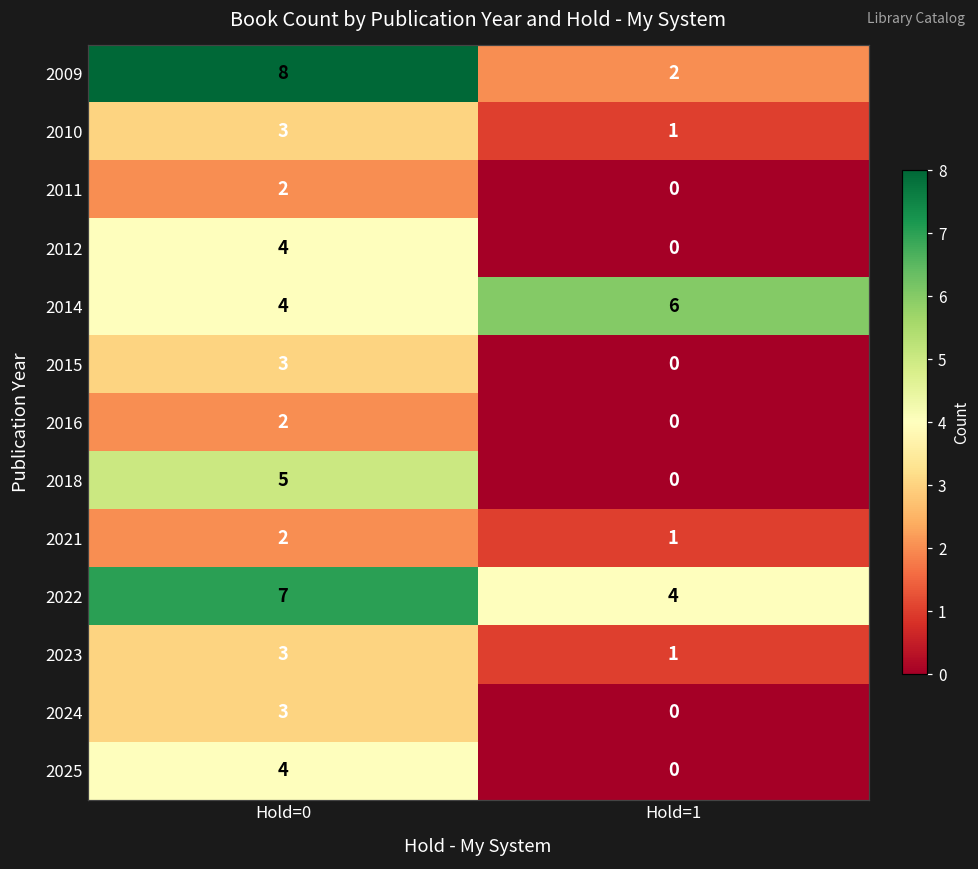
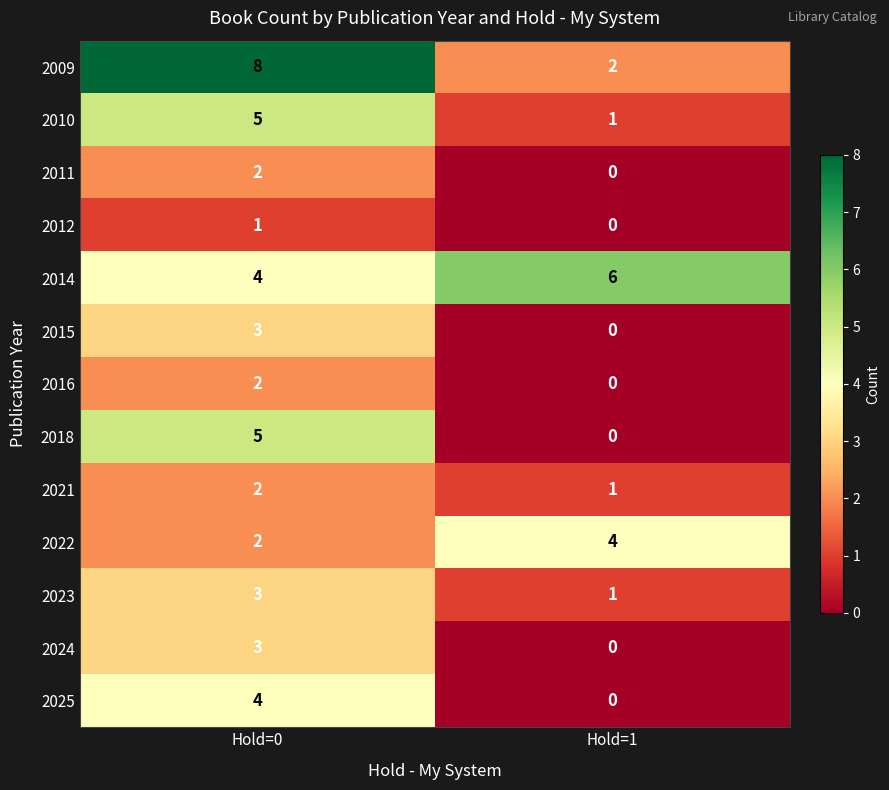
2010, Hold=0: 3 -> 5
2012, Hold=0: 4 -> 1
2022, Hold=0: 7 -> 2
